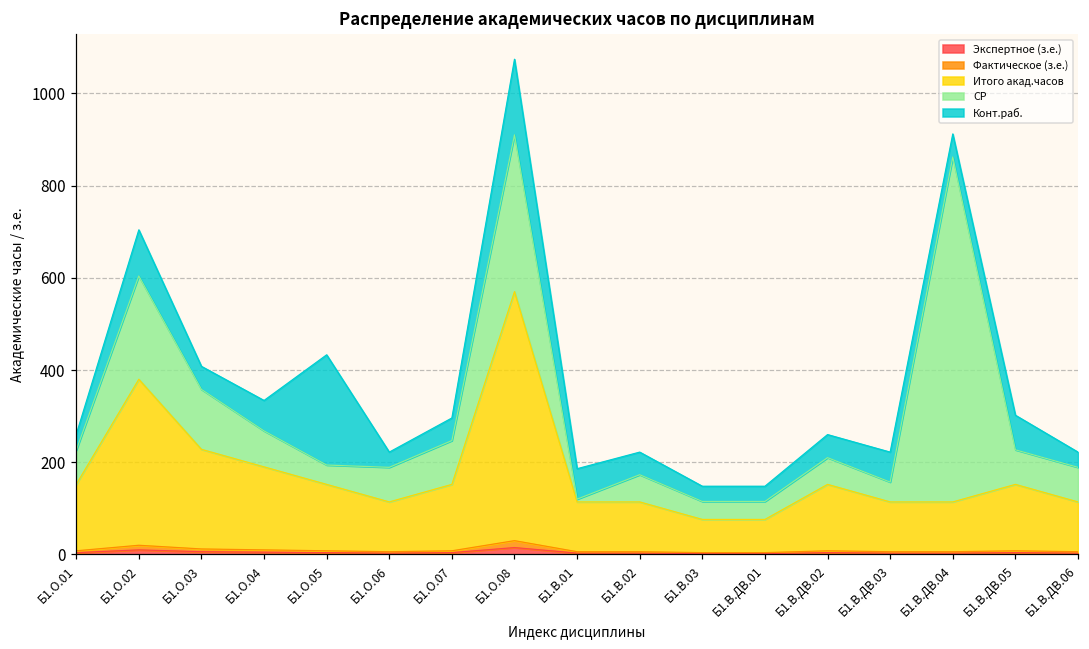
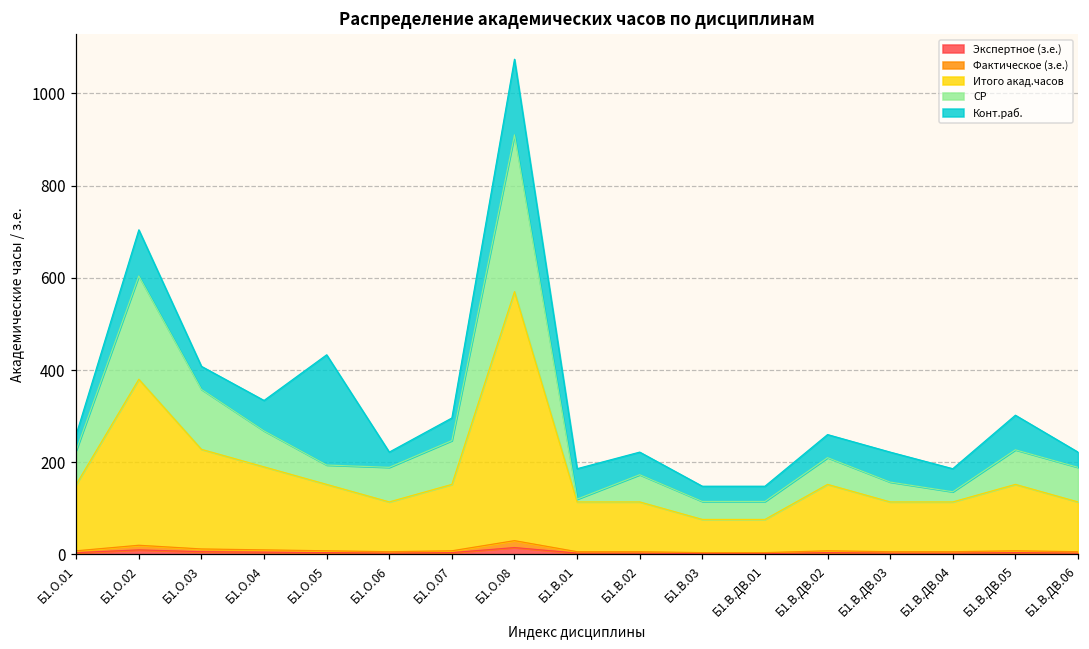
СР, Б1.В.ДВ.04: 750 -> 20
